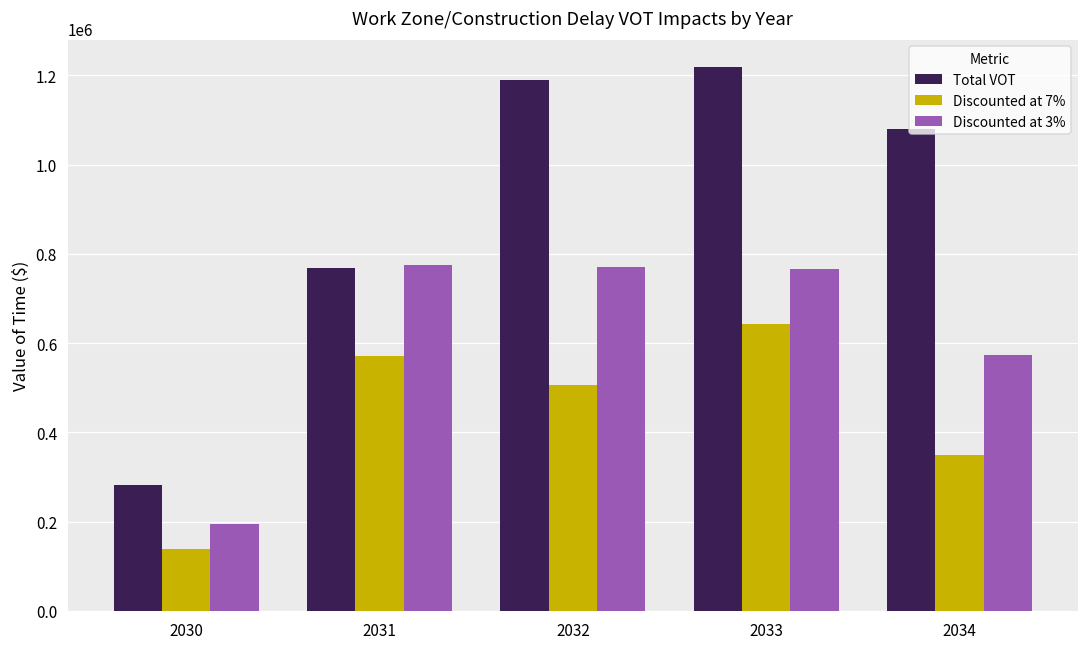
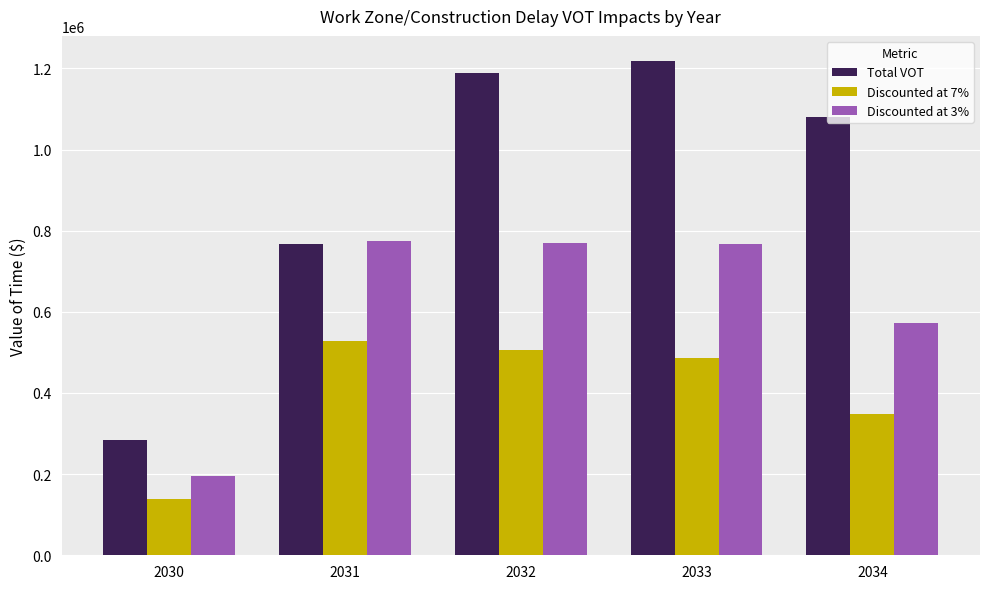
Discounted at 7%, 2031: 570000 -> 530000
Discounted at 7%, 2033: 640000 -> 490000
